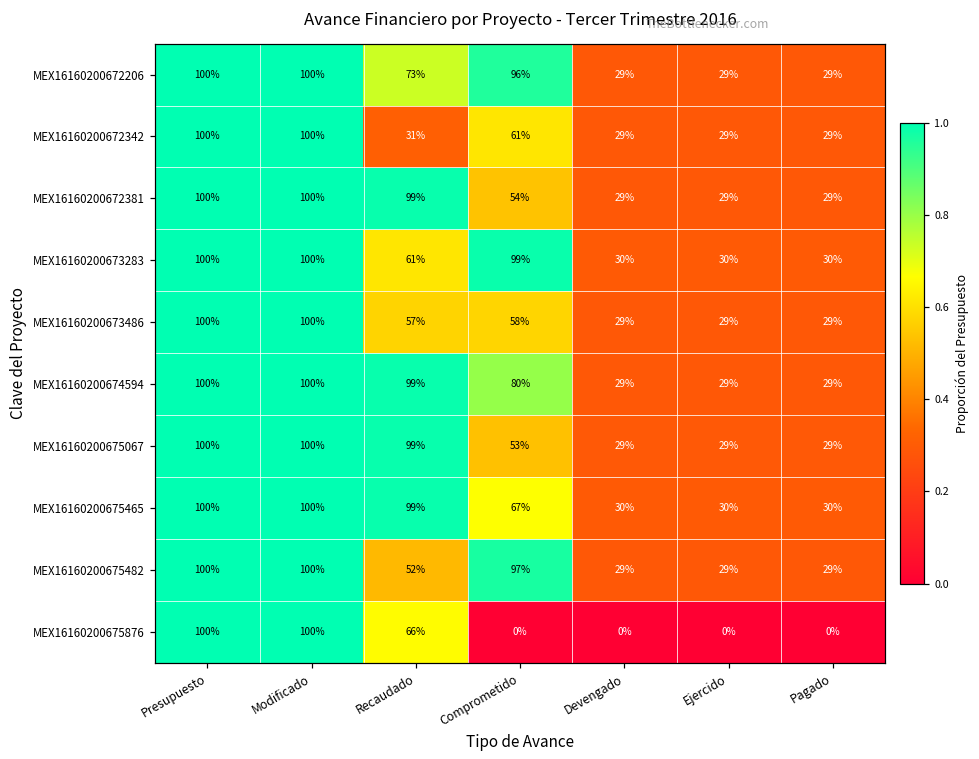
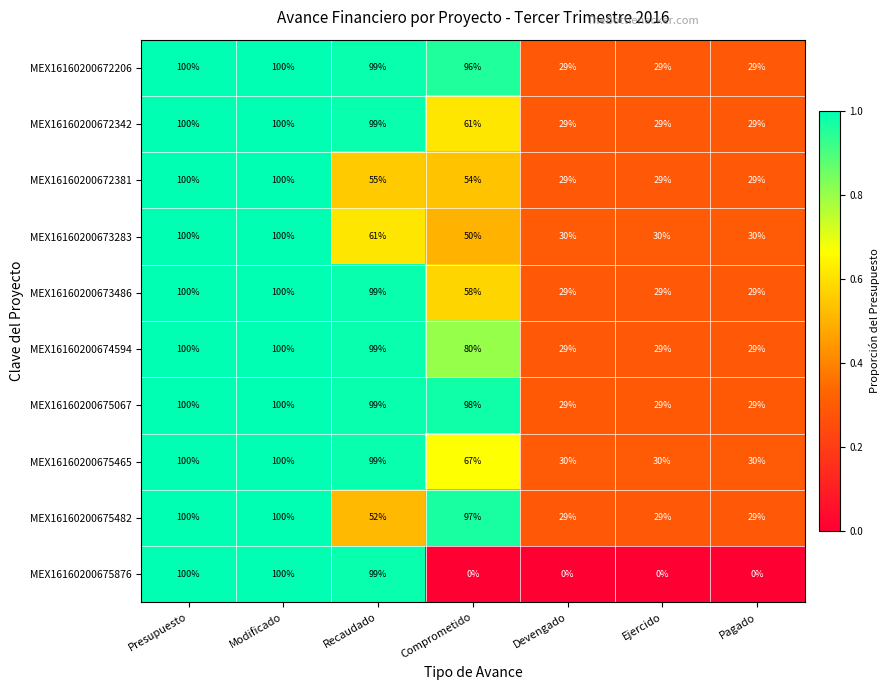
MEX16160200672206, Recaudado: 73% -> 99%
MEX16160200672342, Recaudado: 31% -> 99%
MEX16160200672381, Recaudado: 99% -> 55%
MEX16160200673283, Comprometido: 99% -> 50%
MEX16160200673486, Recaudado: 57% -> 99%
MEX16160200675067, Comprometido: 53% -> 98%
MEX16160200675876, Recaudado: 66% -> 99%
